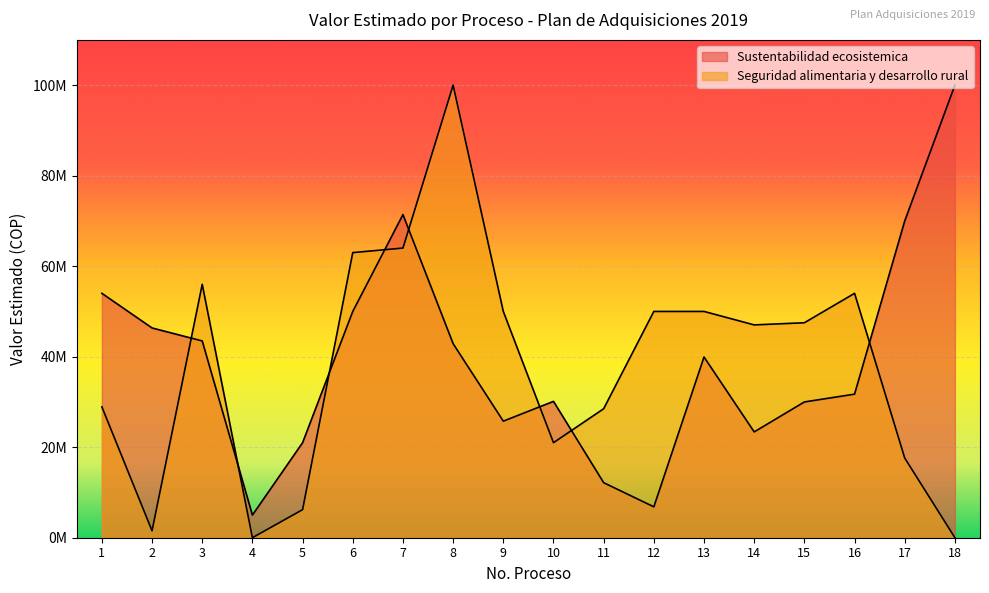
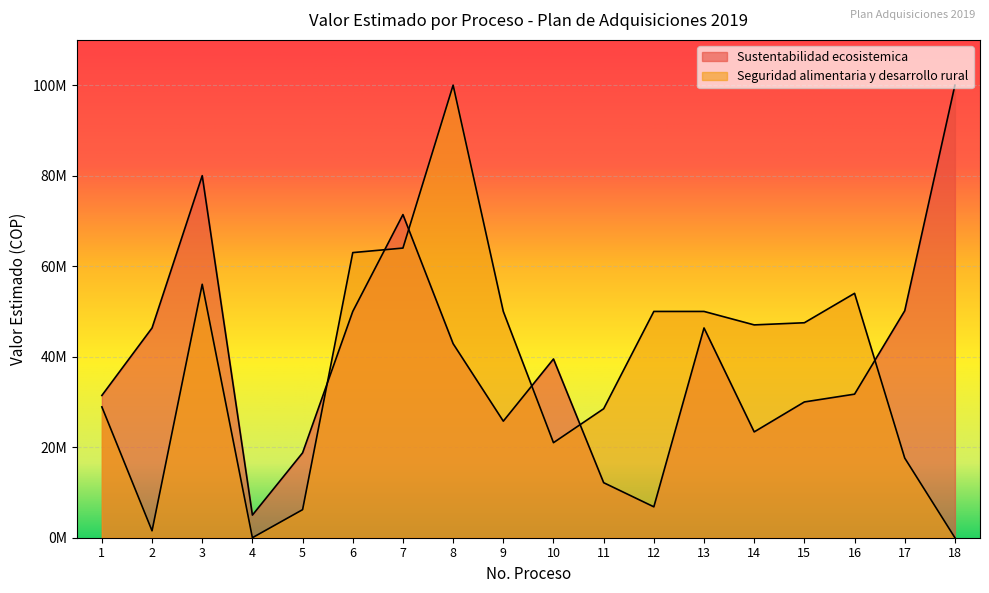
Sustentabilidad ecosistemica, 1: 54000000 -> 31000000
Sustentabilidad ecosistemica, 3: 43000000 -> 80000000
Sustentabilidad ecosistemica, 5: 21000000 -> 19000000
Sustentabilidad ecosistemica, 10: 30000000 -> 39000000
Sustentabilidad ecosistemica, 13: 40000000 -> 46000000
Sustentabilidad ecosistemica, 17: 70000000 -> 50000000
